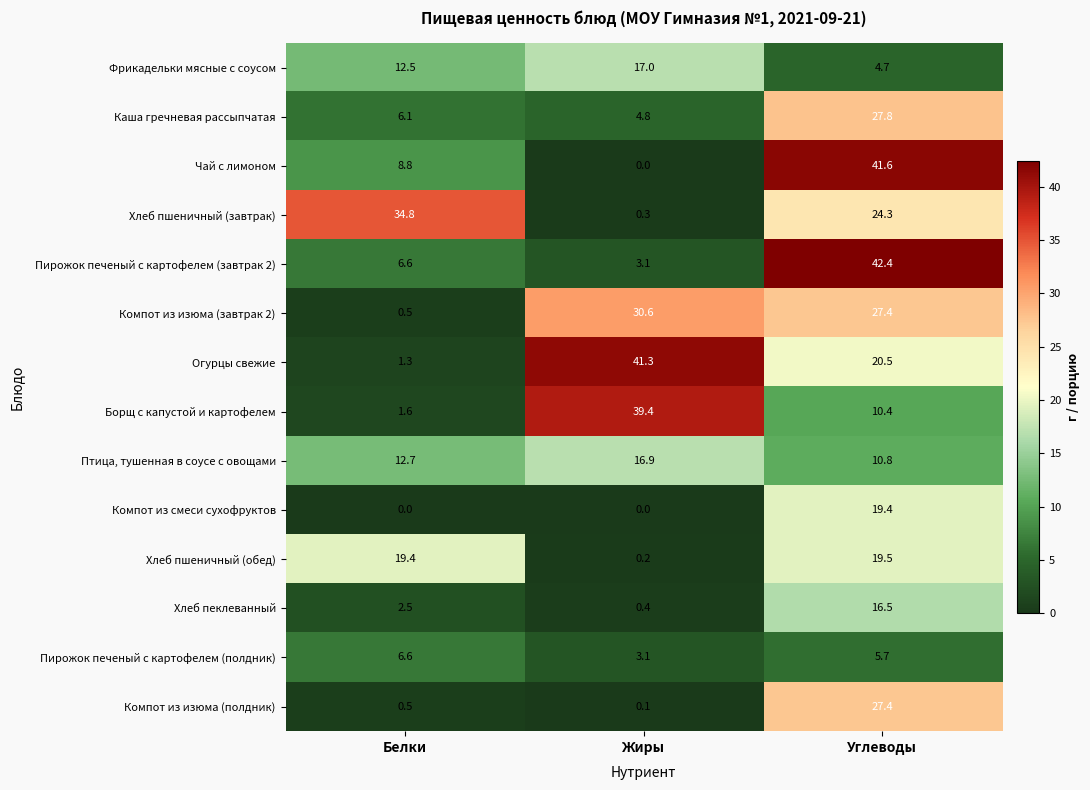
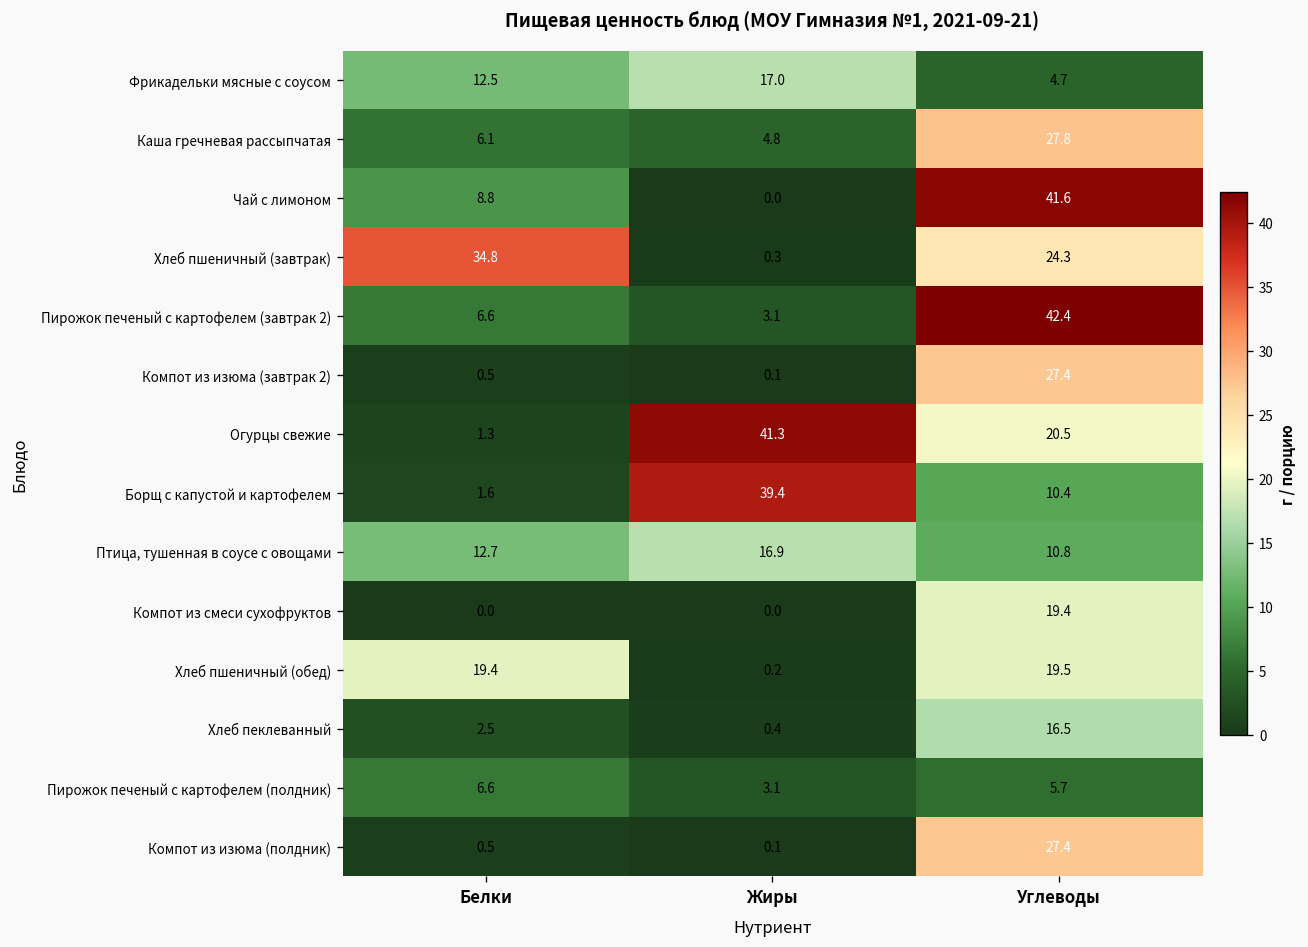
Компот из изюма (завтрак 2), Жиры: 30.6 -> 0.1
